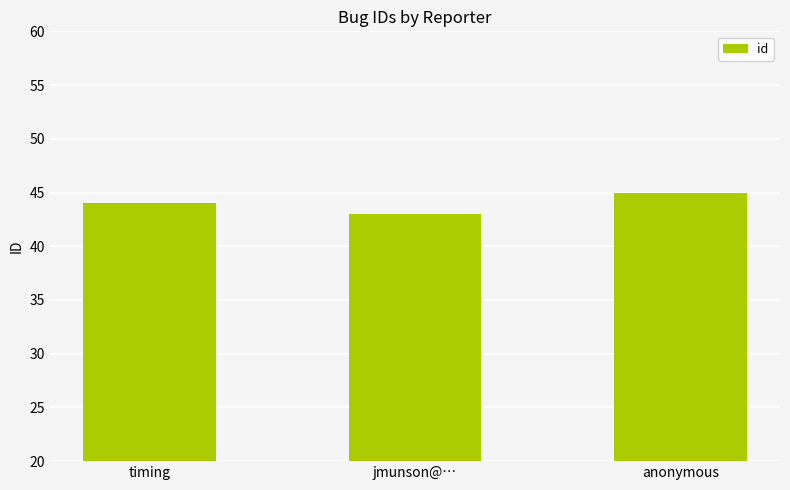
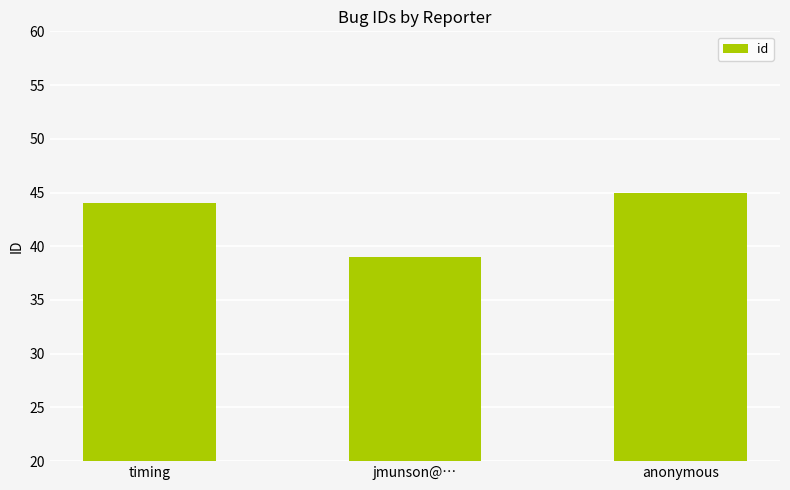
jmunson@…: 43 -> 39
